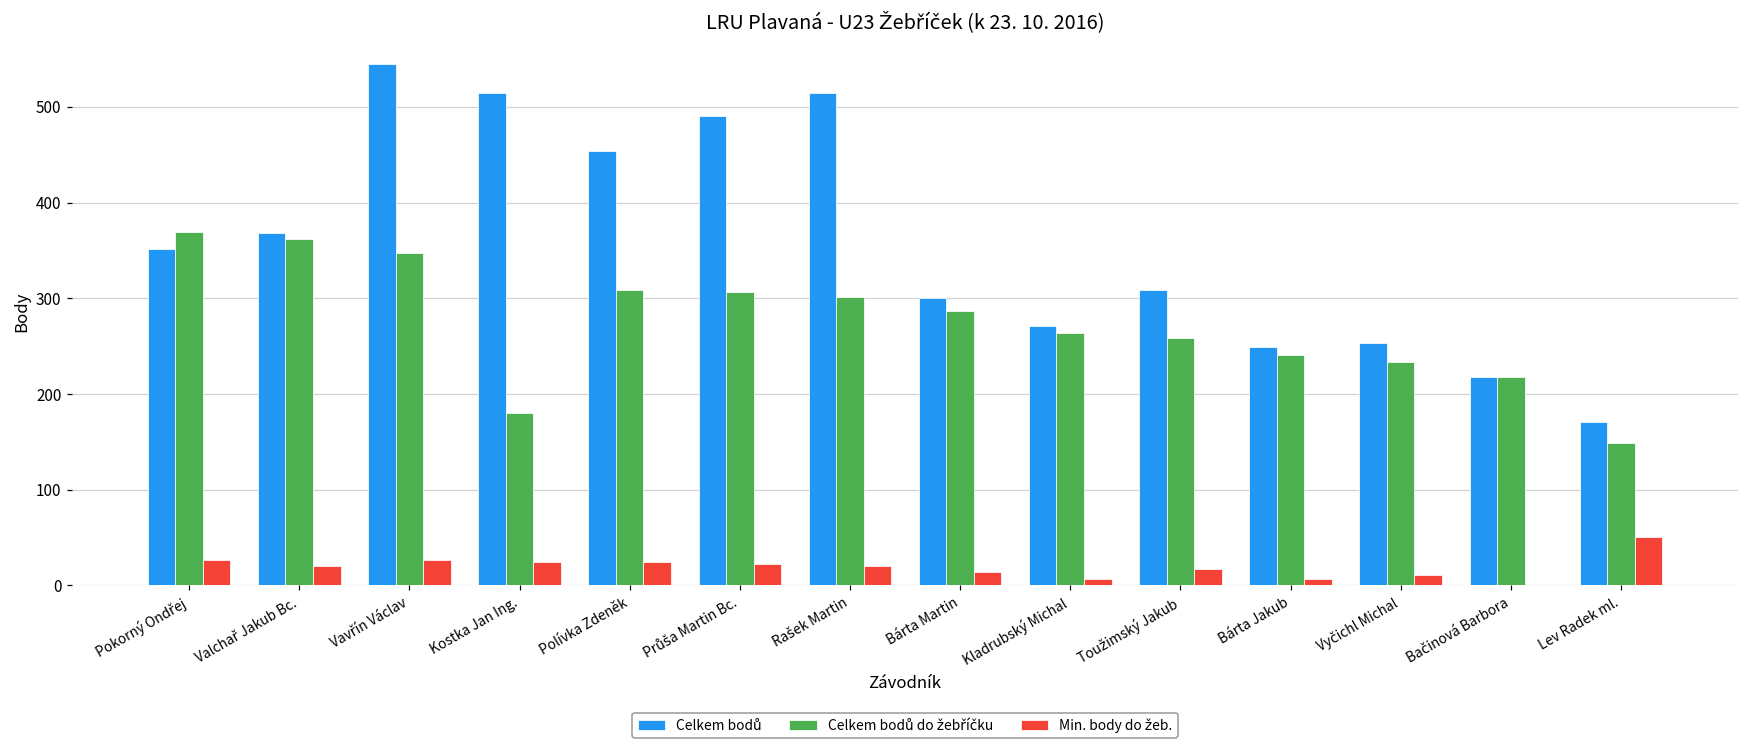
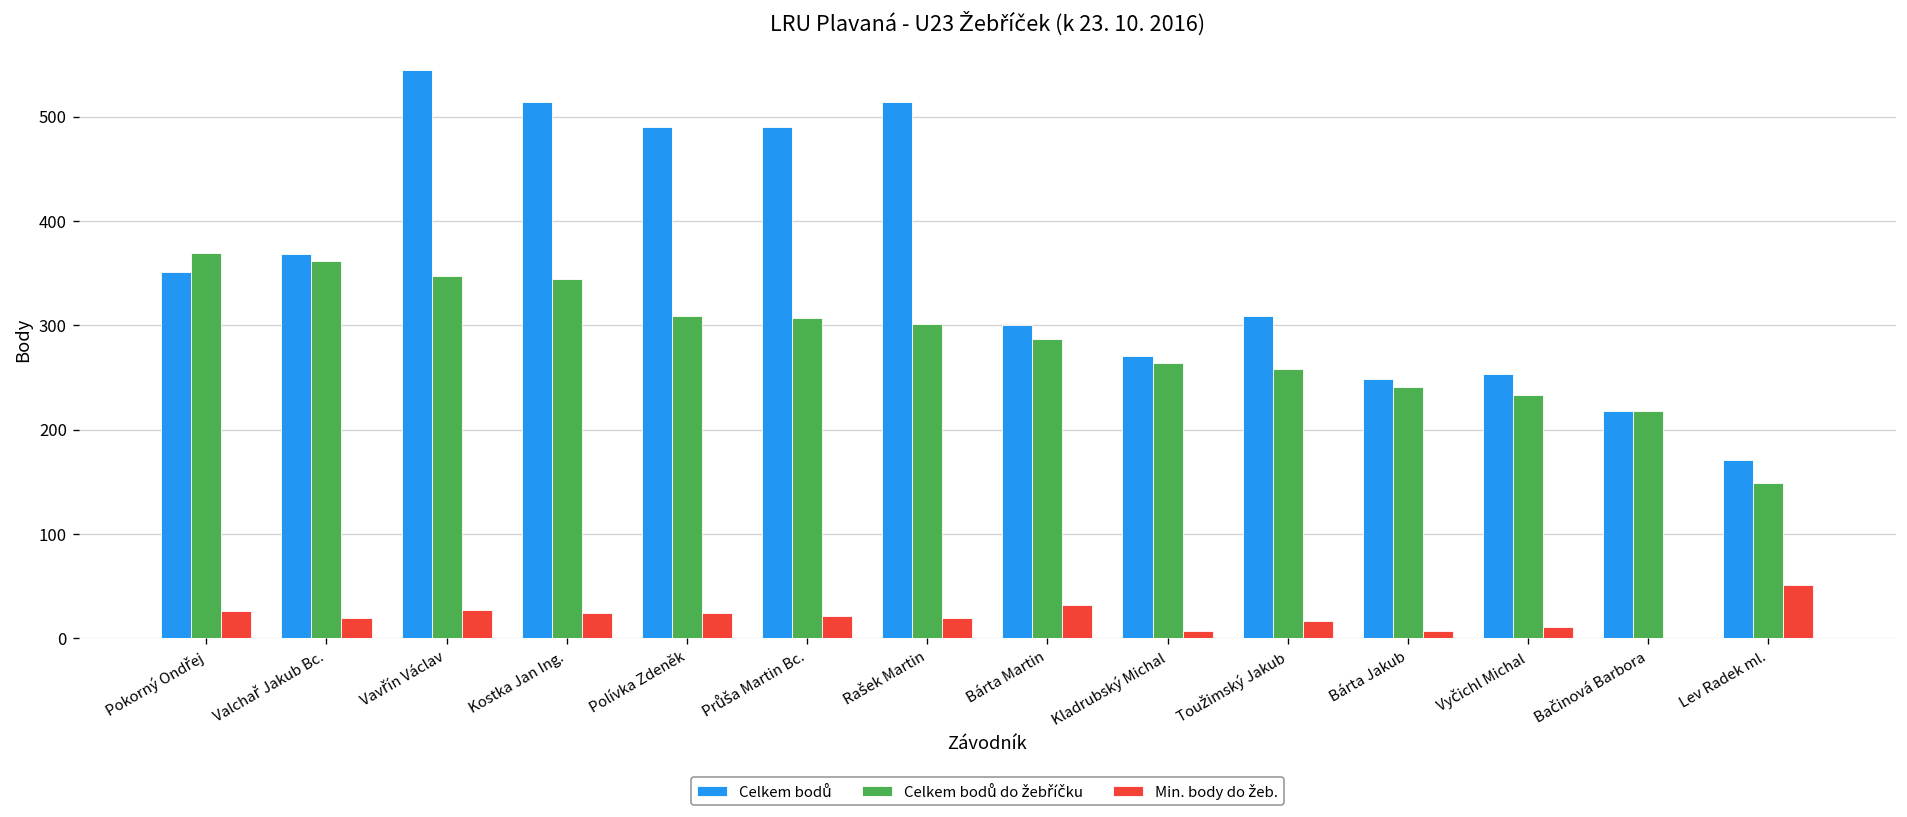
Celkem bodů do žebříčku, Kostka Jan Ing.: 180 -> 340
Celkem bodů, Polívka Zdeněk: 450 -> 490
Min. body do žeb., Bárta Martin: 10 -> 30
